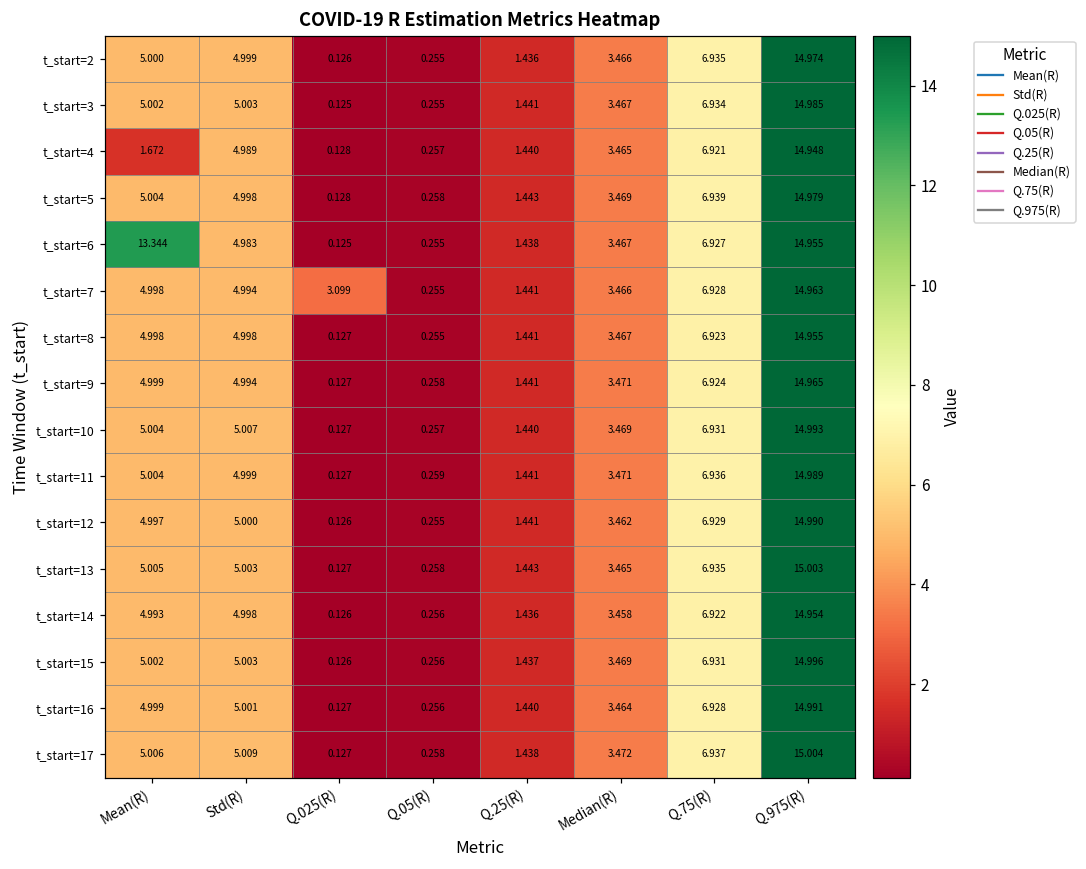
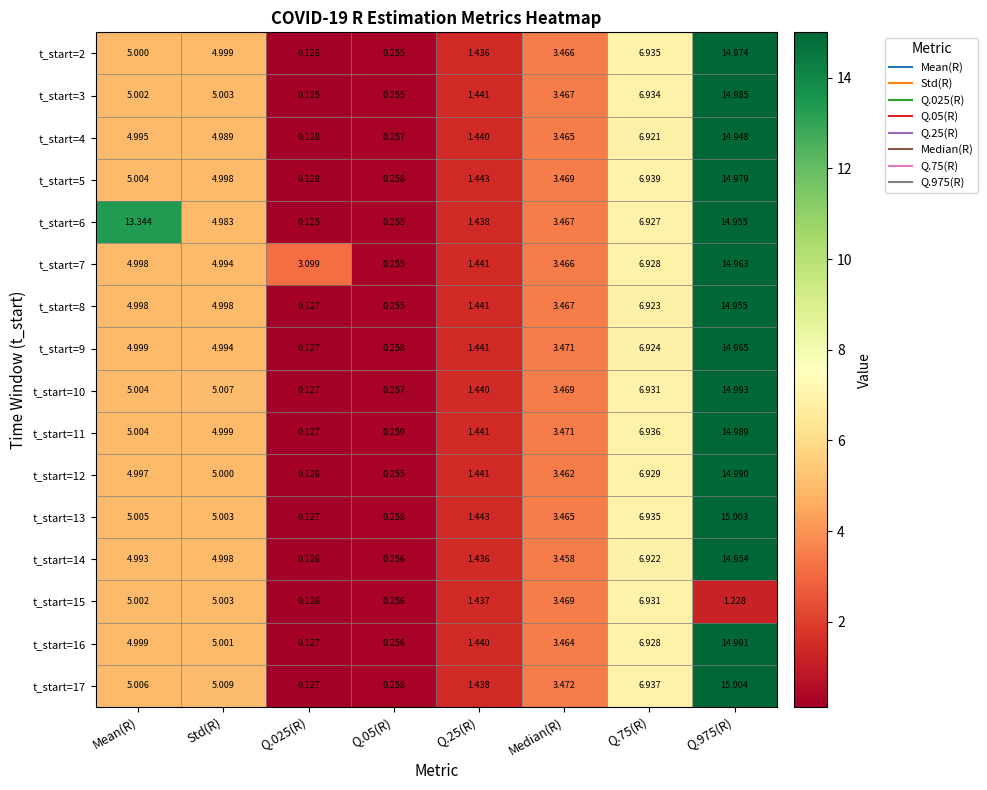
t_start=4, Mean(R): 1.672 -> 4.995
t_start=15, Q.975(R): 14.996 -> 1.228
